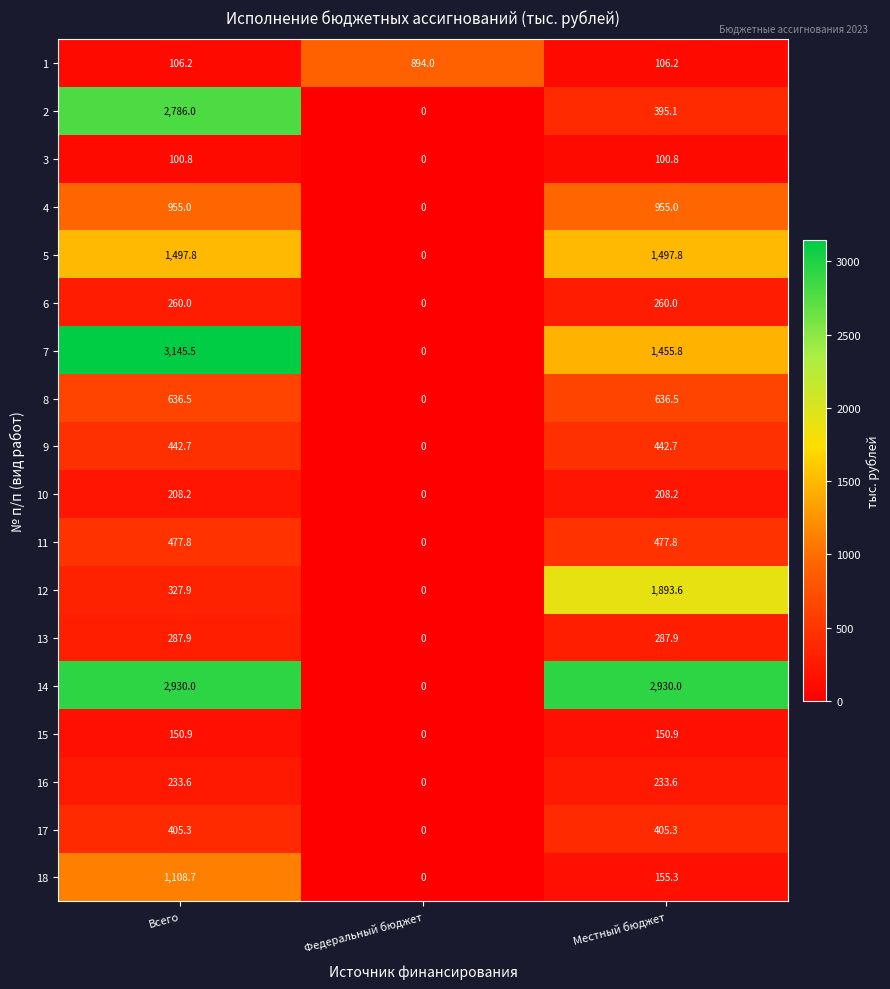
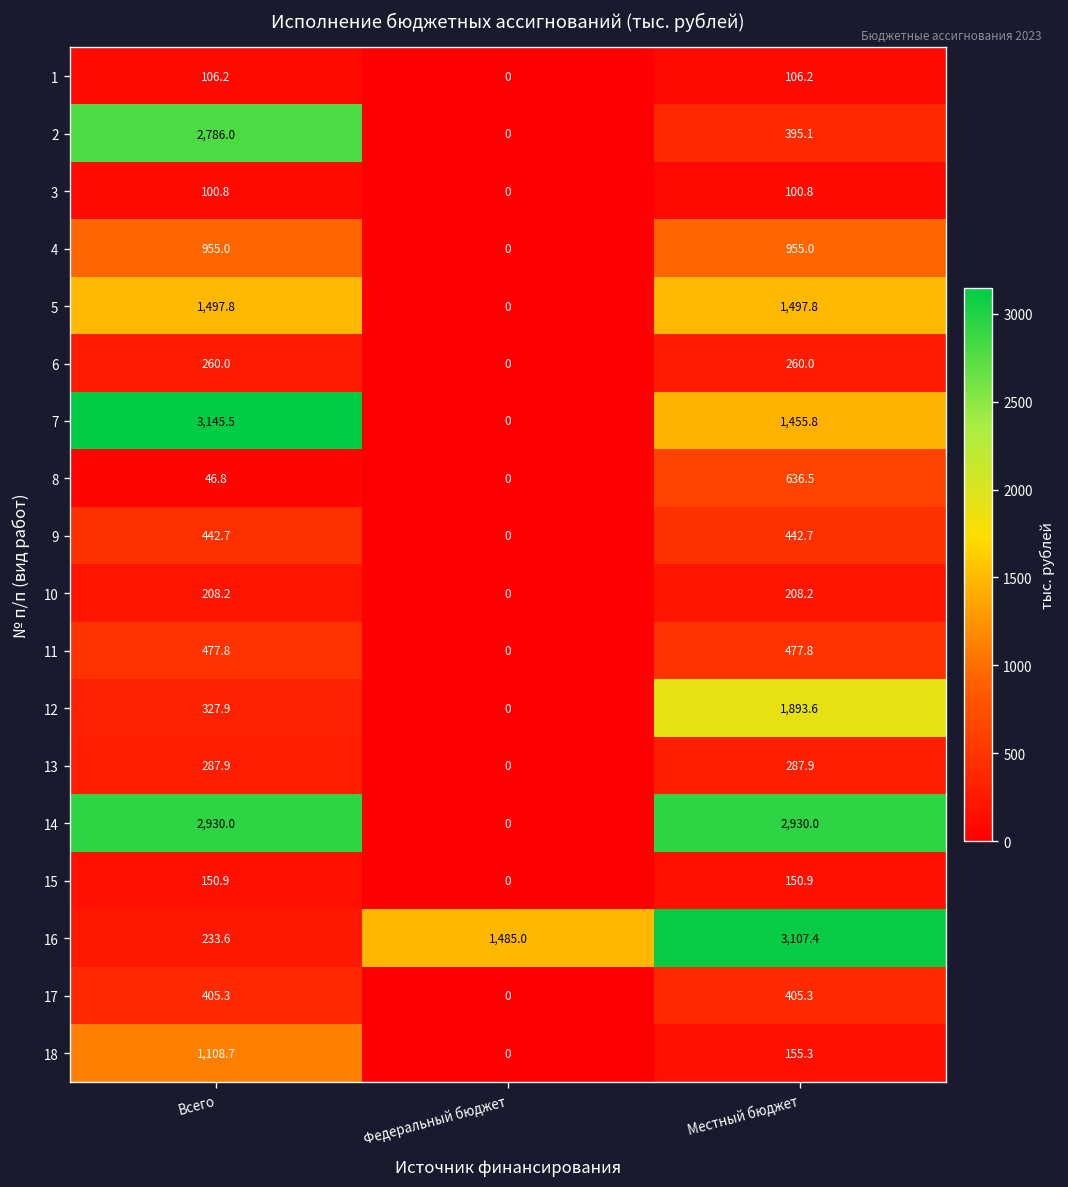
1, Федеральный бюджет: 894.0 -> 0
8, Всего: 636.5 -> 46.8
16, Федеральный бюджет: 0 -> 1,485.0
16, Местный бюджет: 233.6 -> 3,107.4
